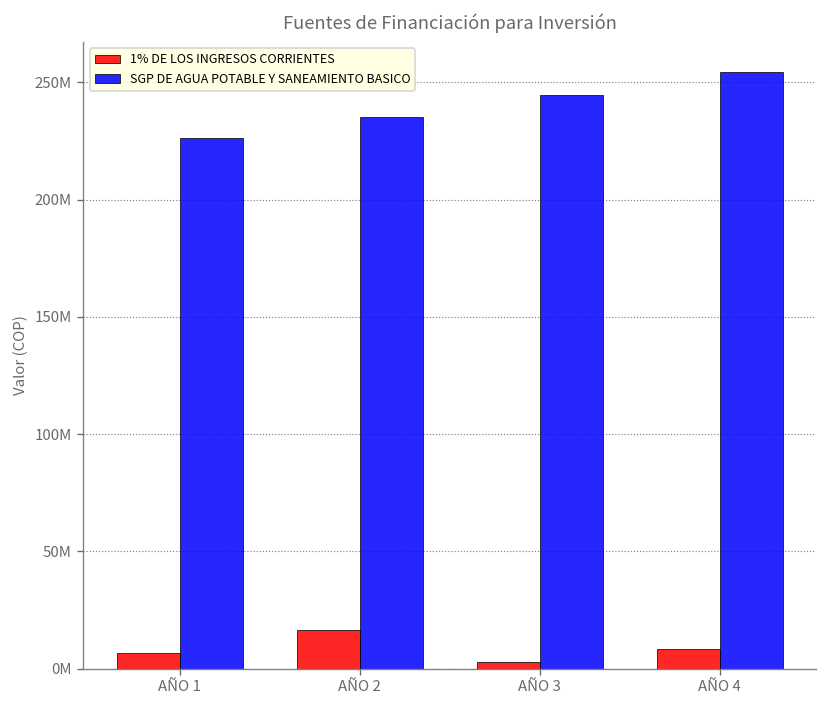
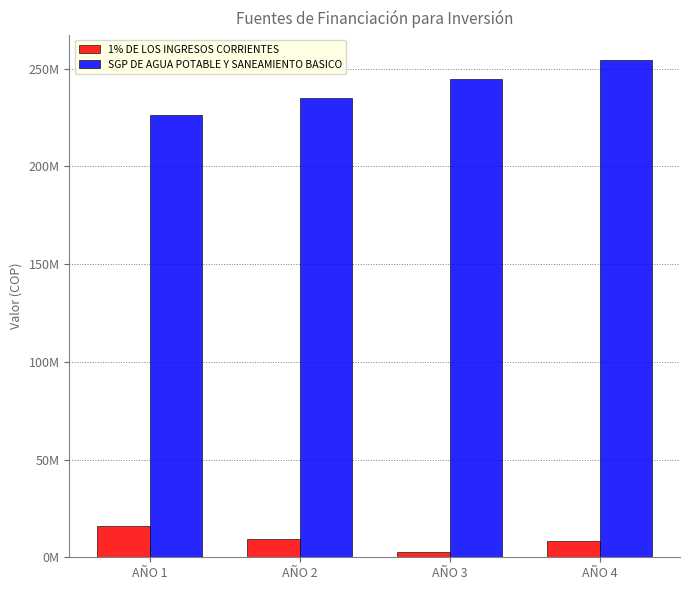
1% DE LOS INGRESOS CORRIENTES, AÑO 1: 7000000 -> 16000000
1% DE LOS INGRESOS CORRIENTES, AÑO 2: 17000000 -> 9000000
